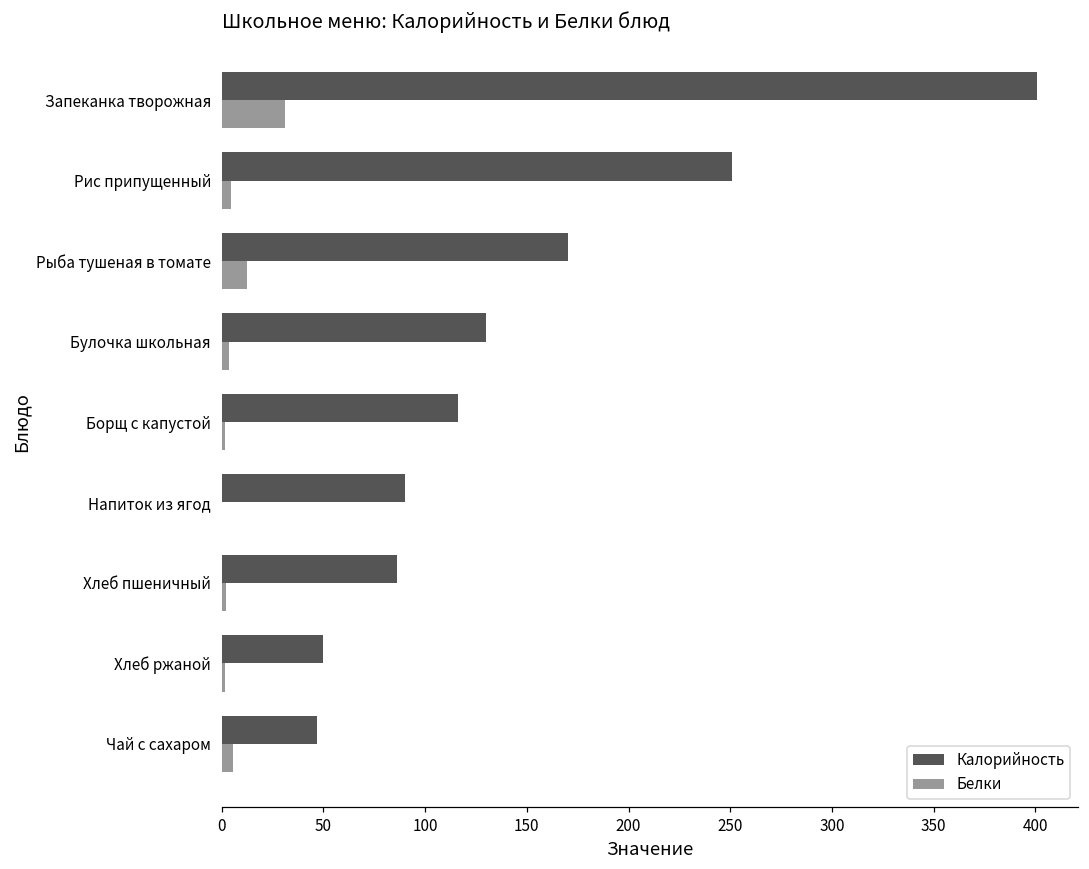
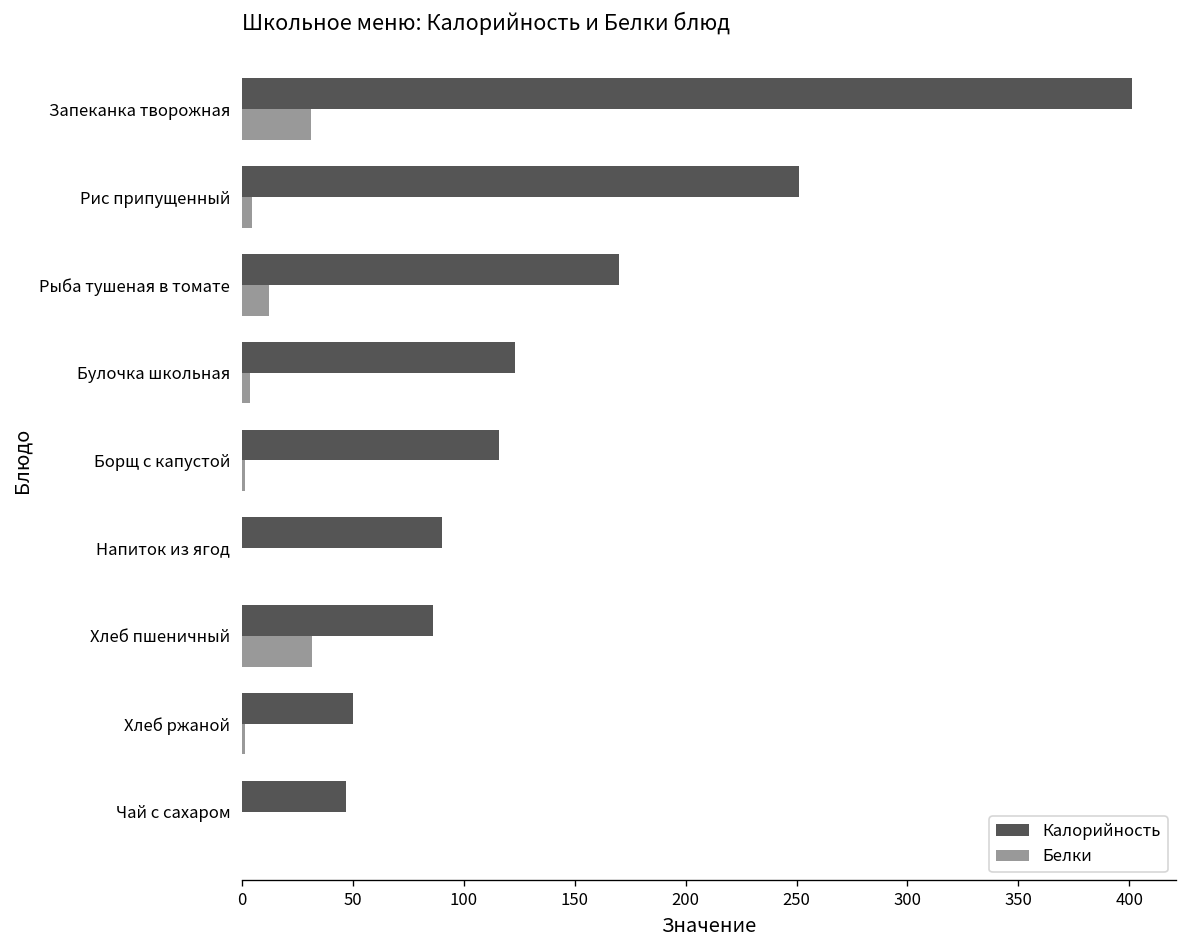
Калорийность, Булочка школьная: 130 -> 123
Белки, Хлеб пшеничный: 2 -> 31
Белки, Чай с сахаром: 6 -> 0
